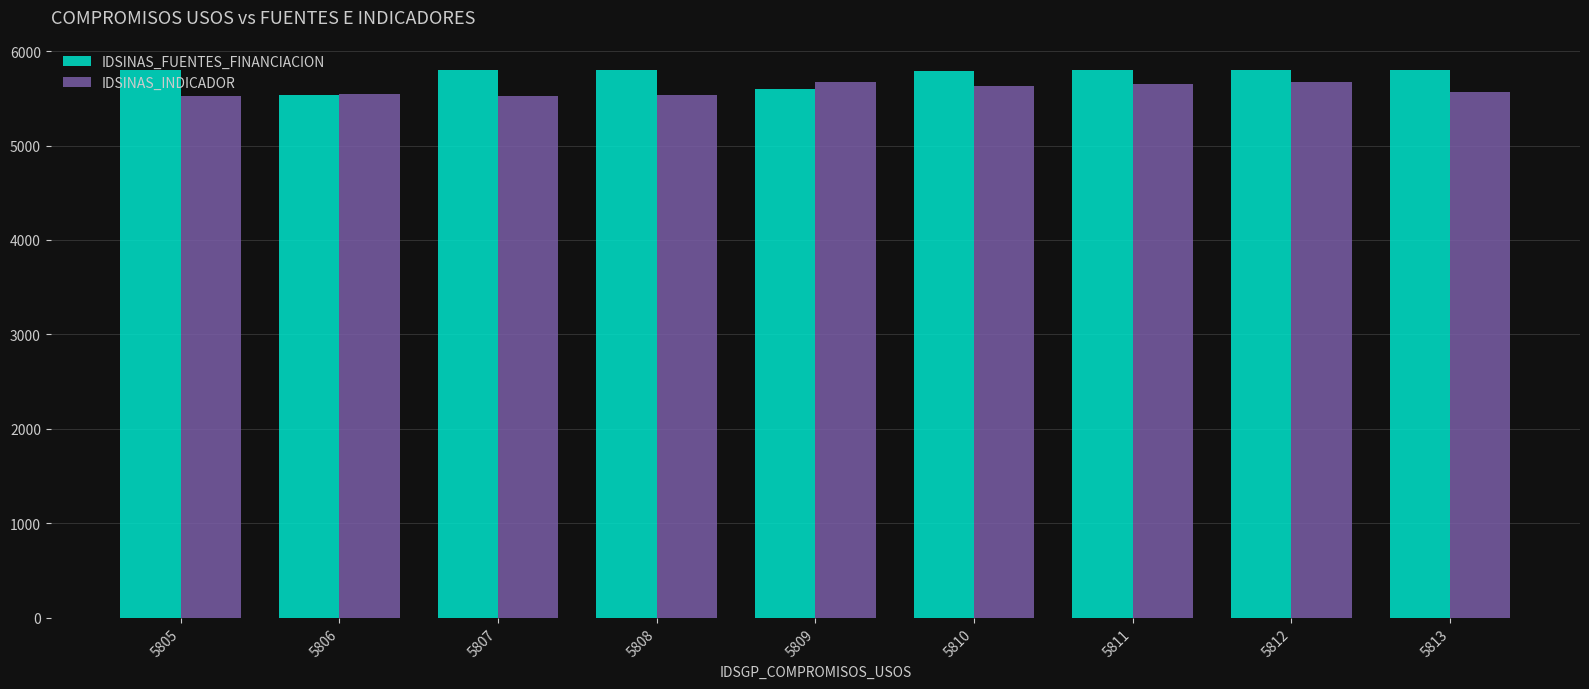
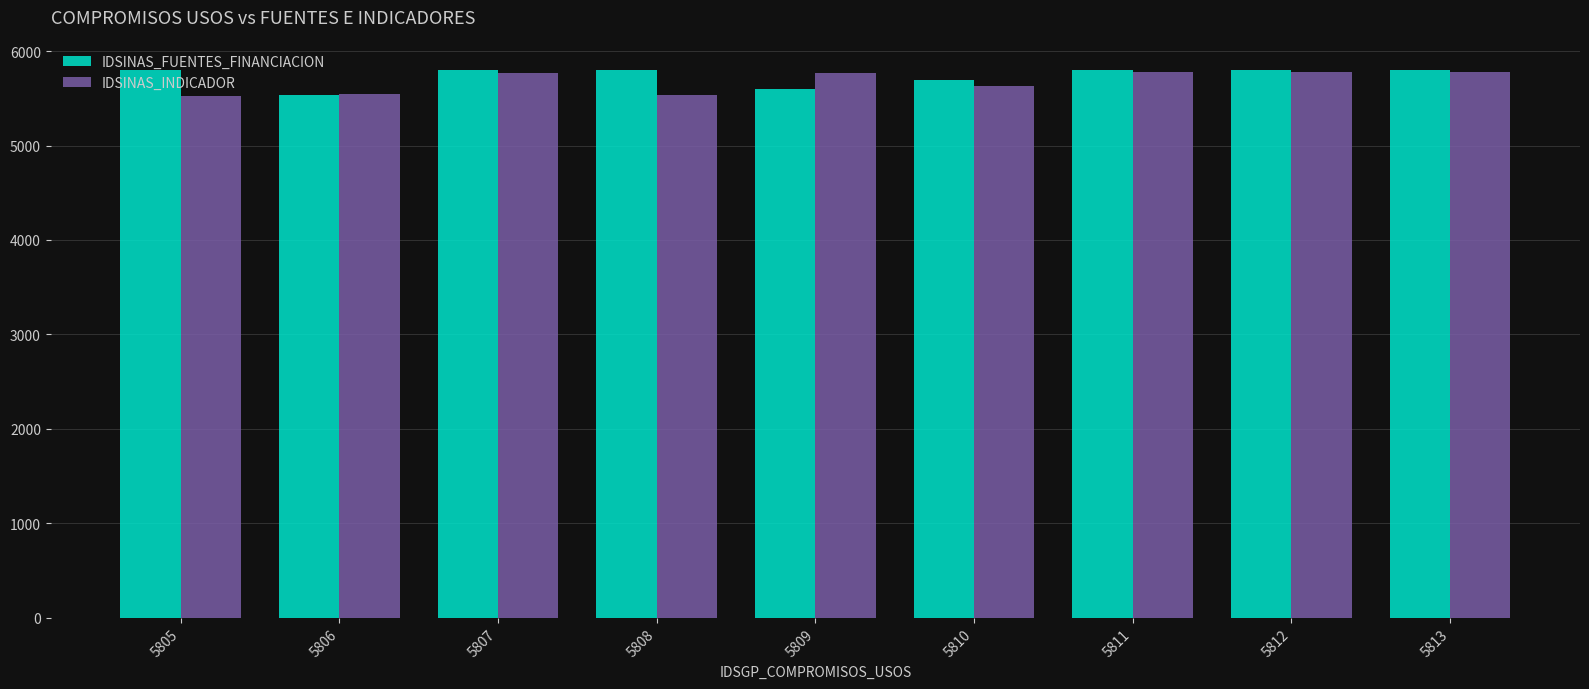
IDSINAS_INDICADOR, 5807: 5500 -> 5800
IDSINAS_INDICADOR, 5809: 5700 -> 5800
IDSINAS_FUENTES_FINANCIACION, 5810: 5800 -> 5700
IDSINAS_INDICADOR, 5811: 5700 -> 5800
IDSINAS_INDICADOR, 5812: 5700 -> 5800
IDSINAS_INDICADOR, 5813: 5600 -> 5800
